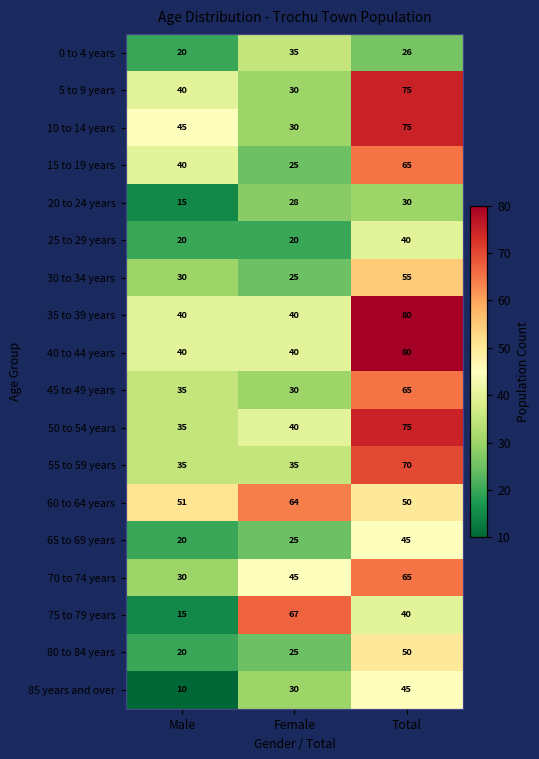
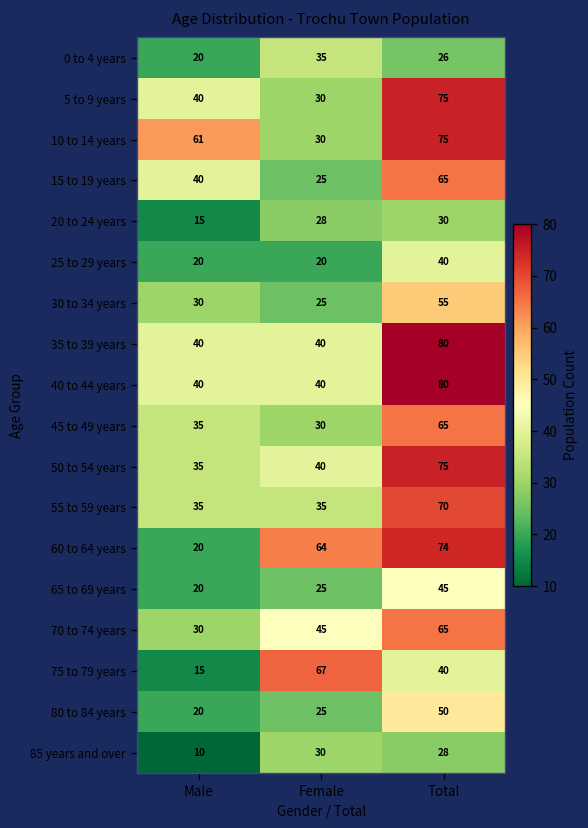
10 to 14 years, Male: 45 -> 61
60 to 64 years, Male: 51 -> 20
60 to 64 years, Total: 50 -> 74
85 years and over, Total: 45 -> 28
